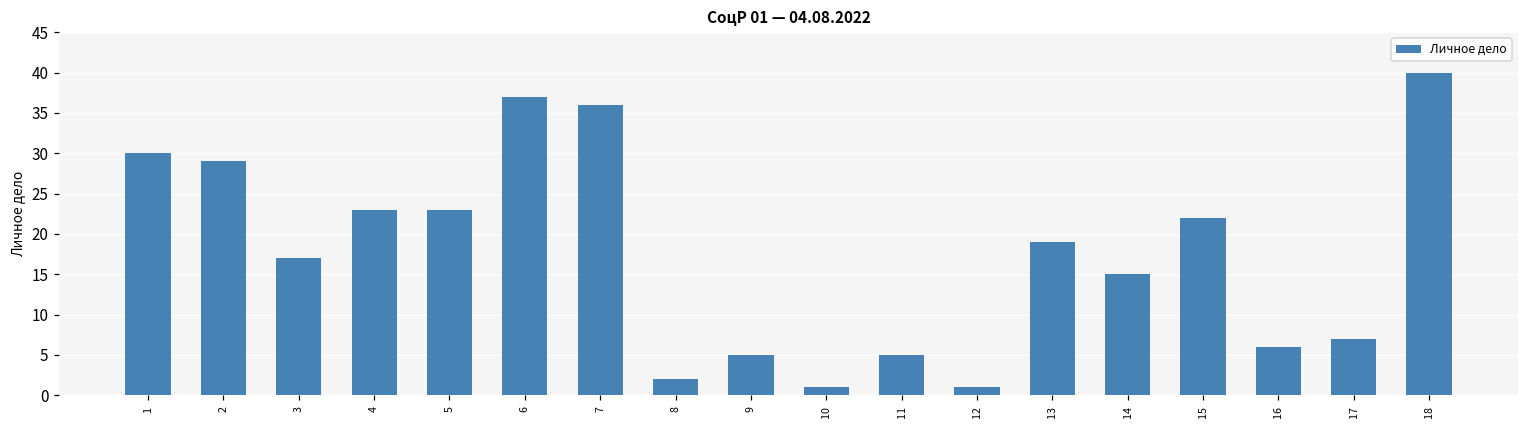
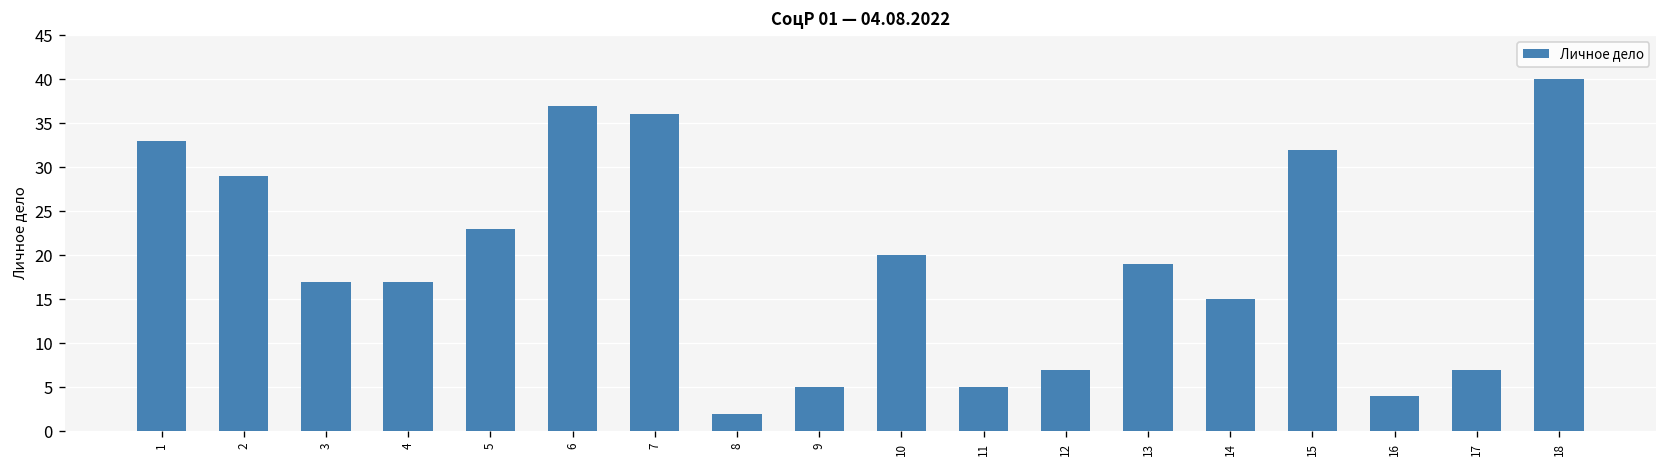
1: 30 -> 33
4: 23 -> 17
10: 1 -> 20
12: 1 -> 7
15: 22 -> 32
16: 6 -> 4
